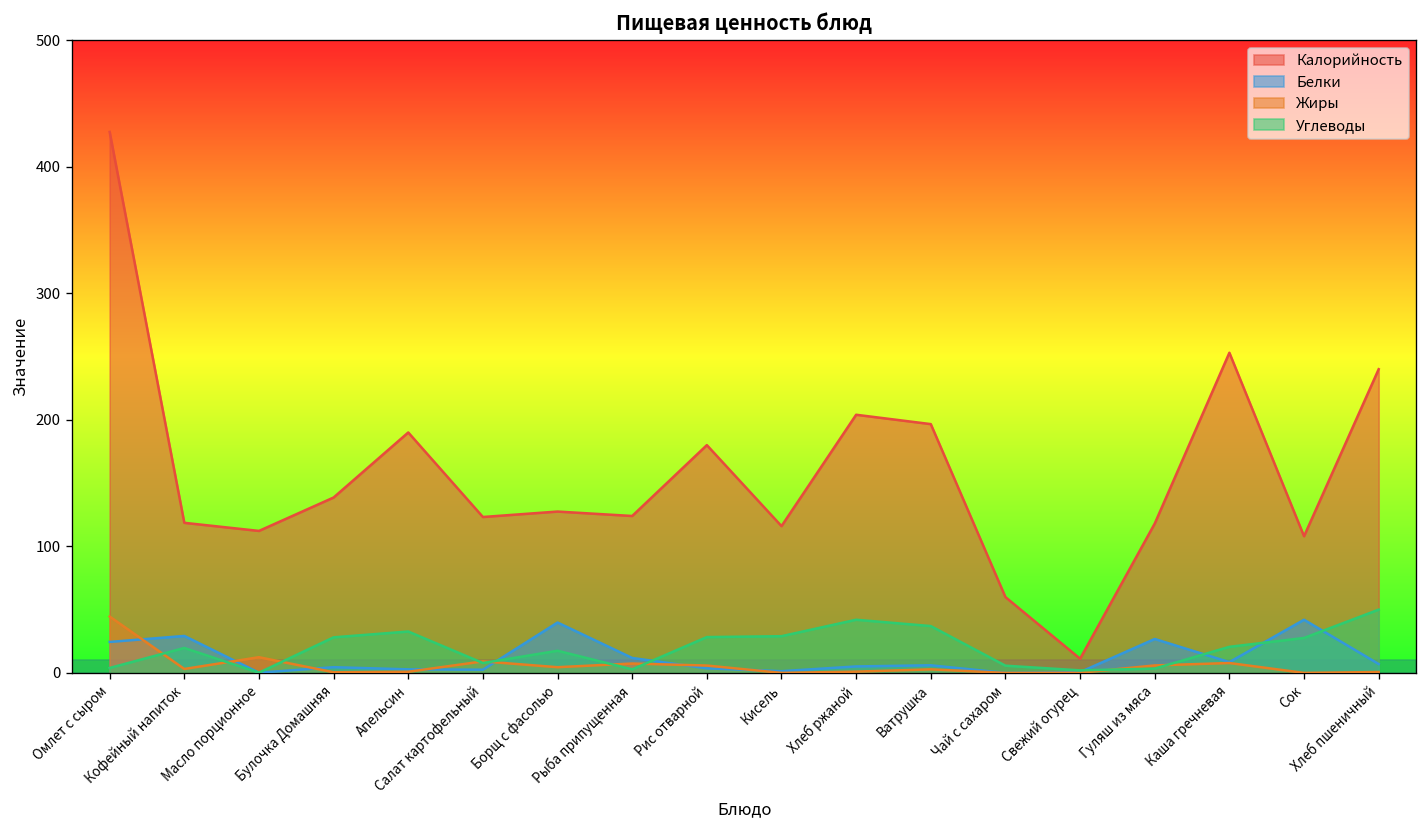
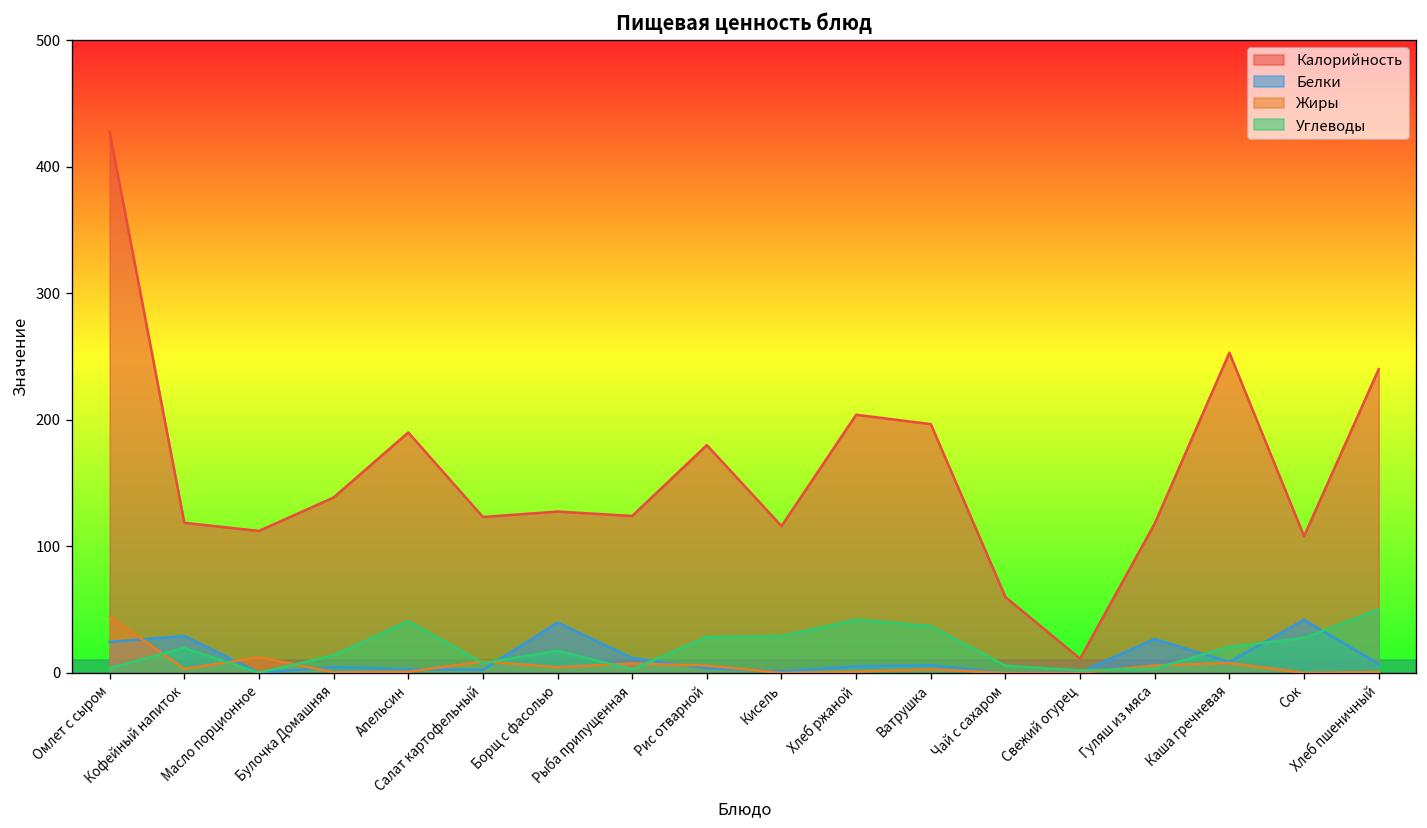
Углеводы, Булочка Домашняя: 28 -> 14
Углеводы, Апельсин: 33 -> 41
